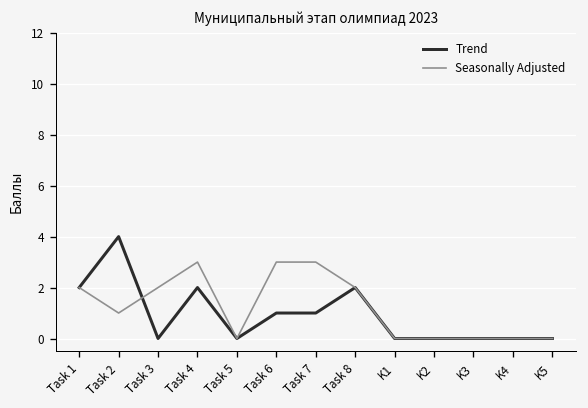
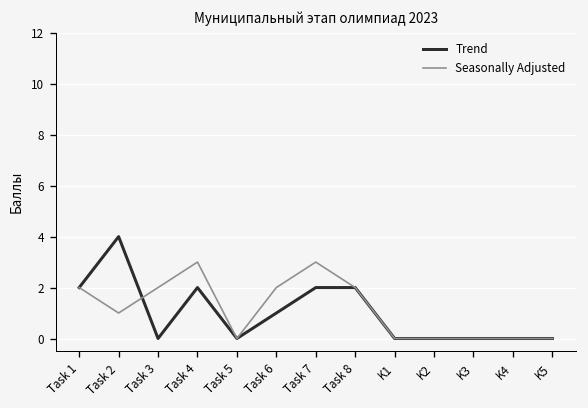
Seasonally Adjusted, Task 6: 3 -> 2
Trend, Task 7: 1 -> 2
